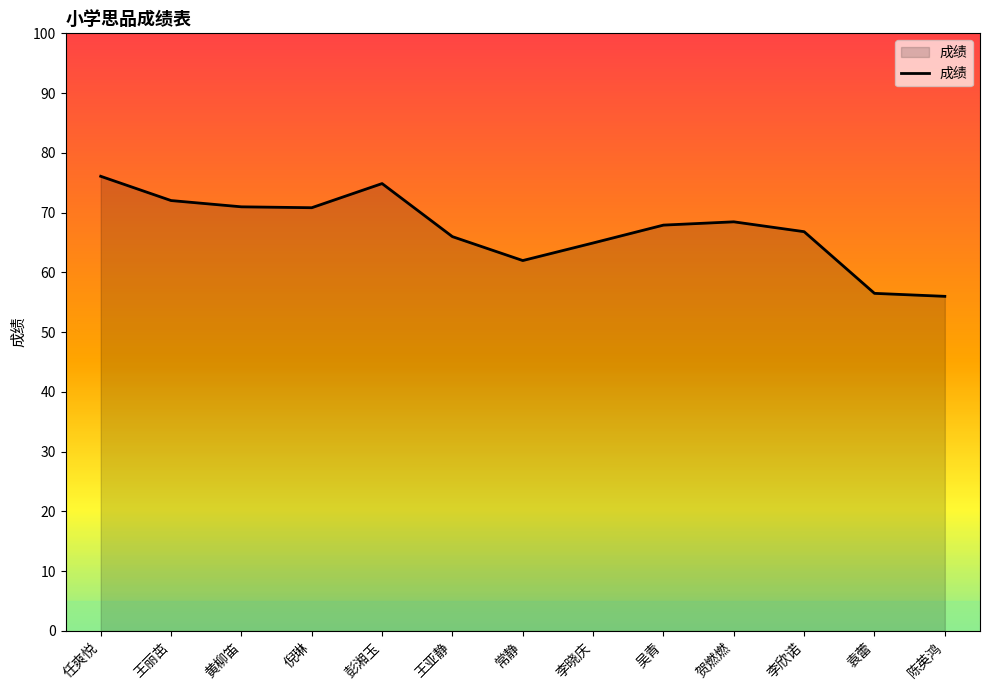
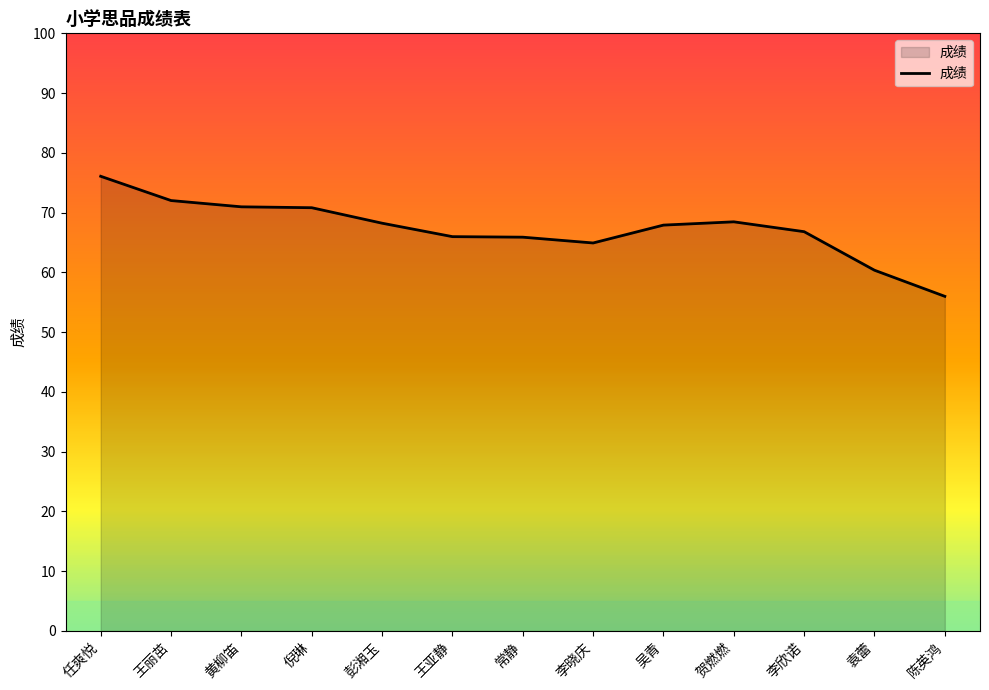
彭湘玉: 75 -> 68
常静: 62 -> 66
袁蕾: 56 -> 60
